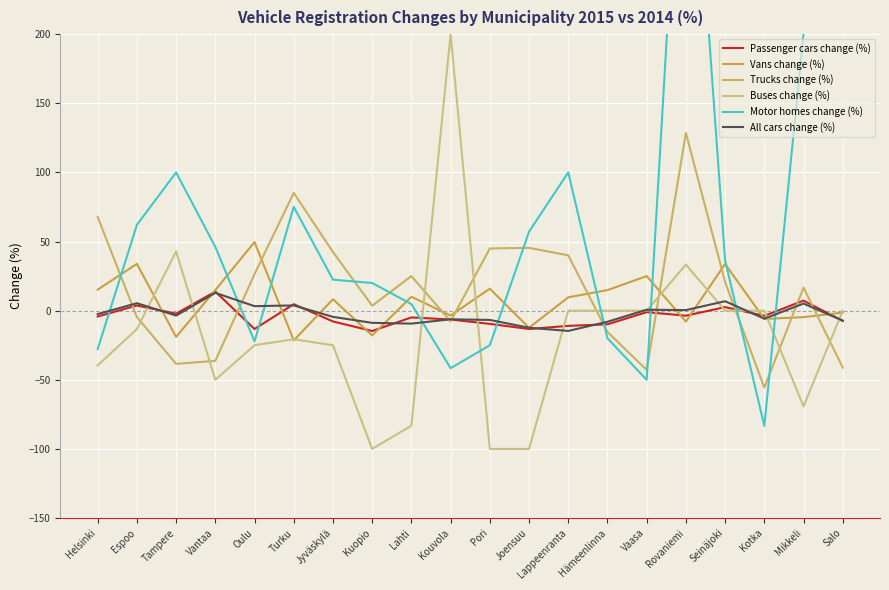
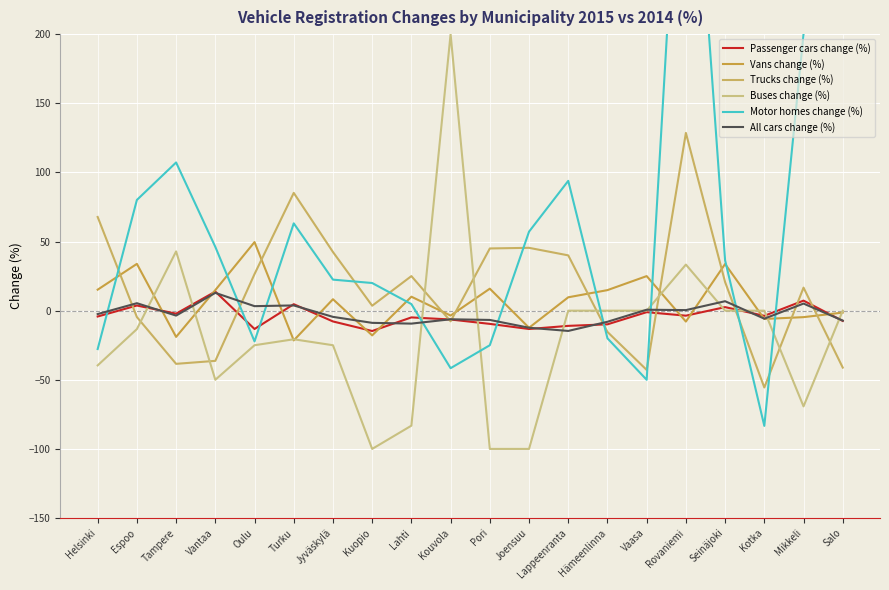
Motor homes change (%), Espoo: 62 -> 80
Motor homes change (%), Tampere: 100 -> 107
Motor homes change (%), Turku: 75 -> 63
Motor homes change (%), Lappeenranta: 100 -> 94
